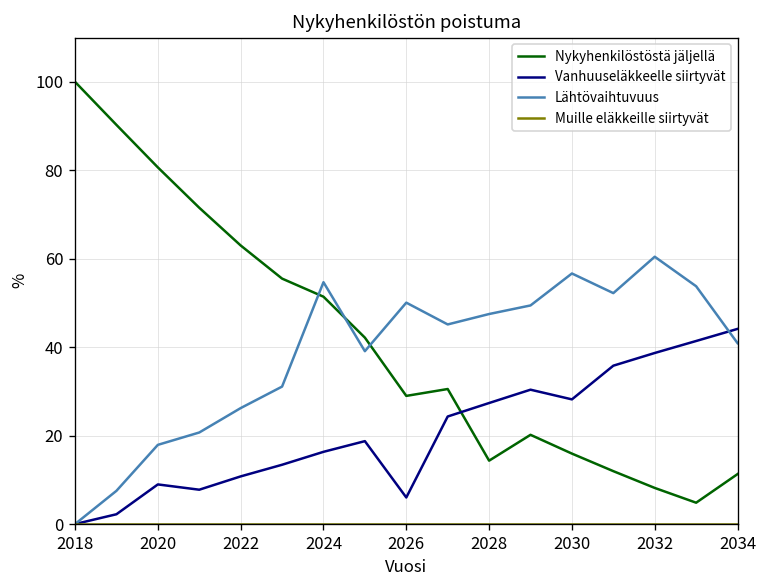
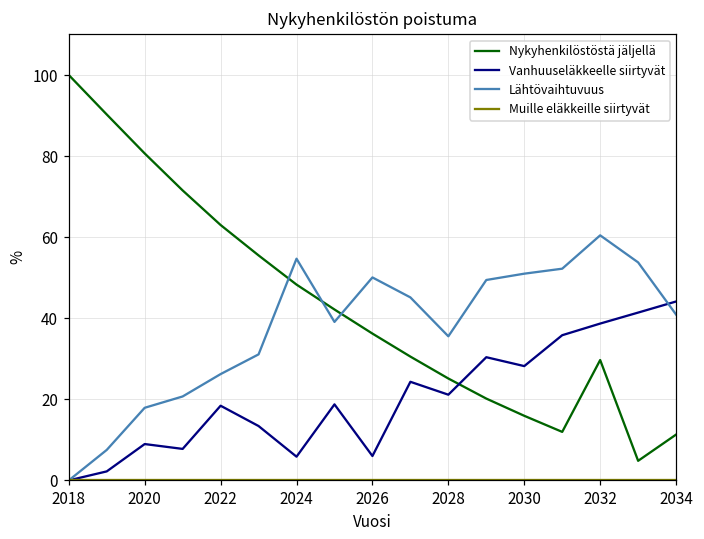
Vanhuuseläkkeelle siirtyvät, 2022: 11 -> 18
Nykyhenkilöstöstä jäljellä, 2024: 51 -> 48
Vanhuuseläkkeelle siirtyvät, 2024: 16 -> 6
Nykyhenkilöstöstä jäljellä, 2026: 29 -> 36
Nykyhenkilöstöstä jäljellä, 2028: 14 -> 25
Vanhuuseläkkeelle siirtyvät, 2028: 27 -> 21
Lähtövaihtuvuus, 2028: 47 -> 36
Lähtövaihtuvuus, 2030: 57 -> 51
Nykyhenkilöstöstä jäljellä, 2032: 8 -> 30
